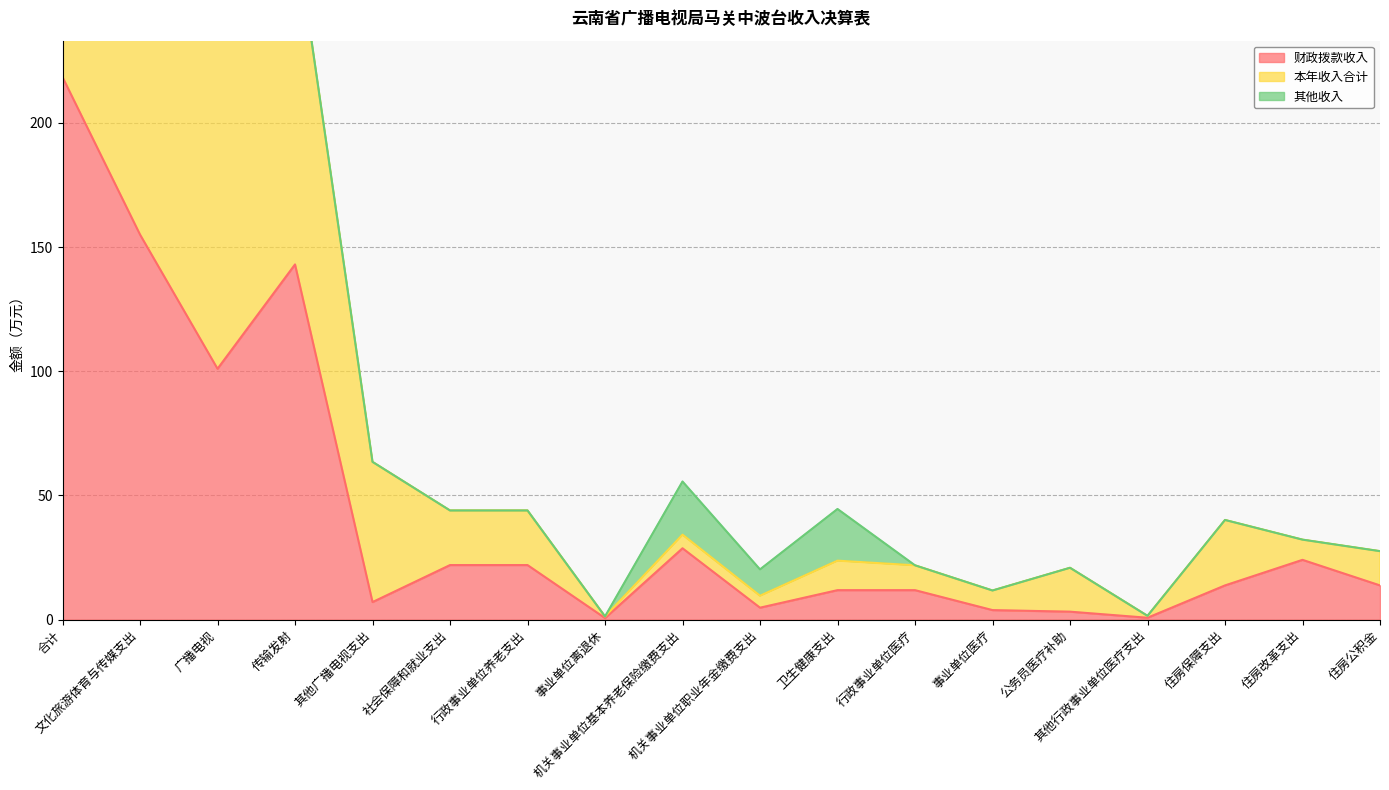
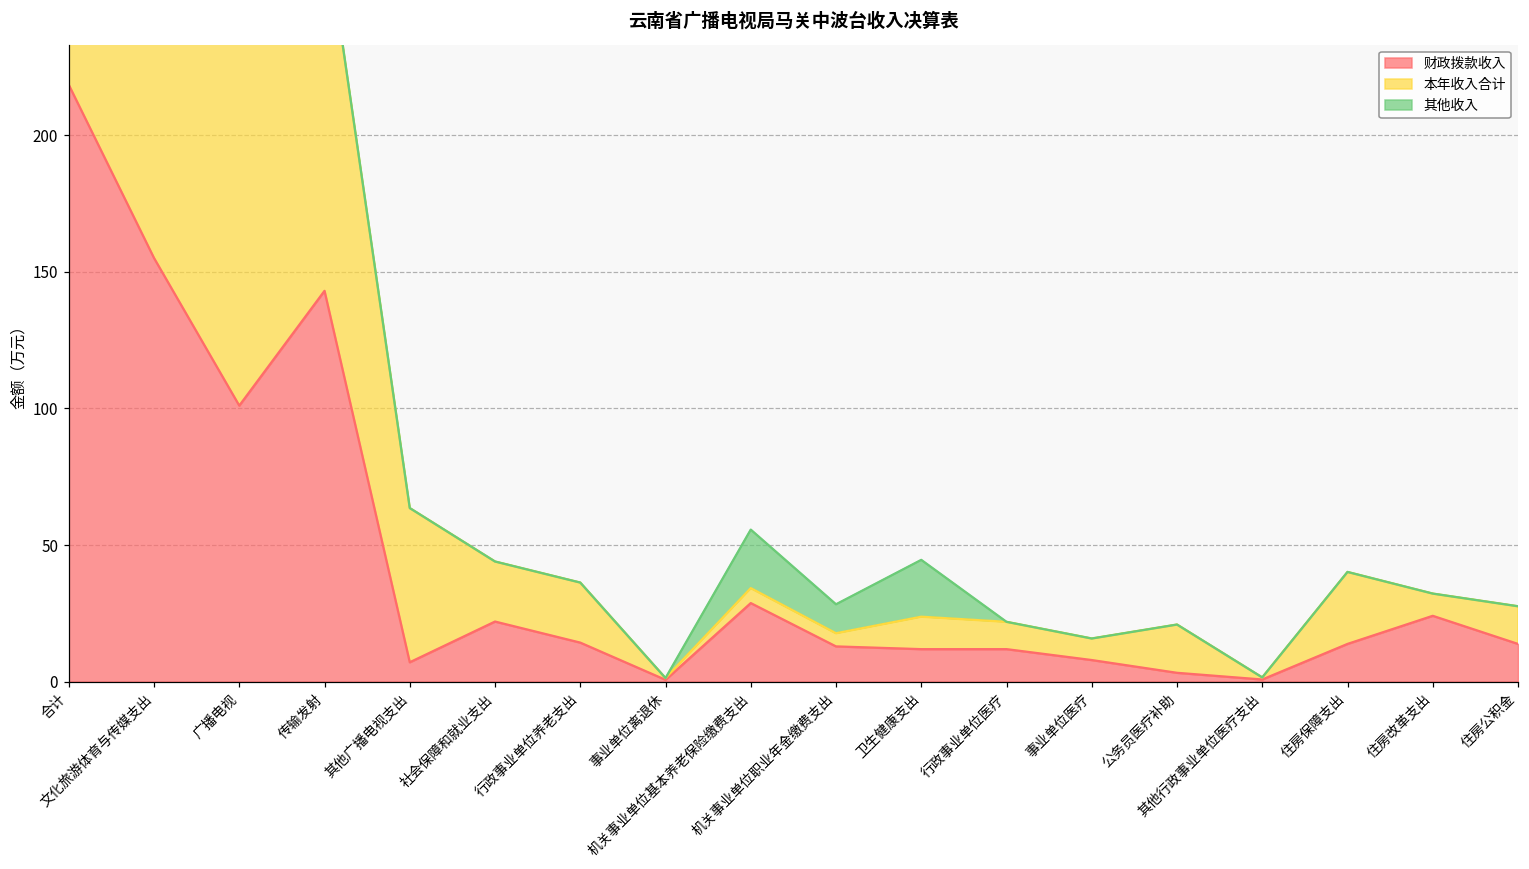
财政拨款收入, 行政事业单位养老支出: 22 -> 14
财政拨款收入, 机关事业单位职业年金缴费支出: 5 -> 13
财政拨款收入, 事业单位医疗: 4 -> 8
